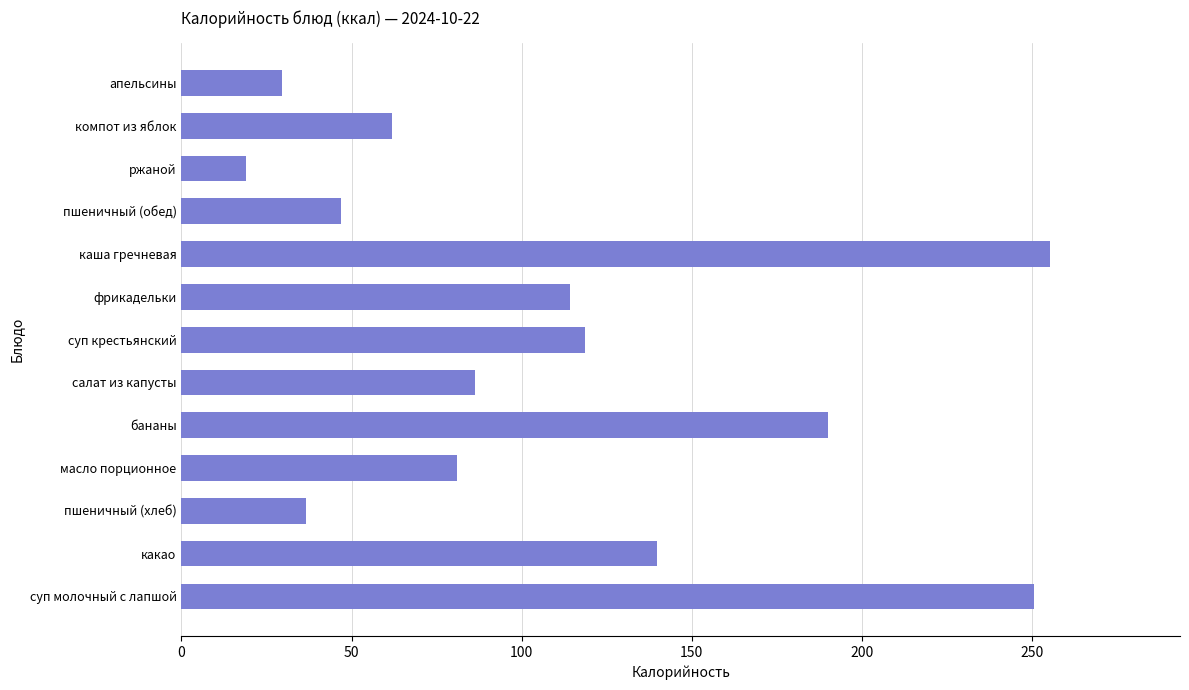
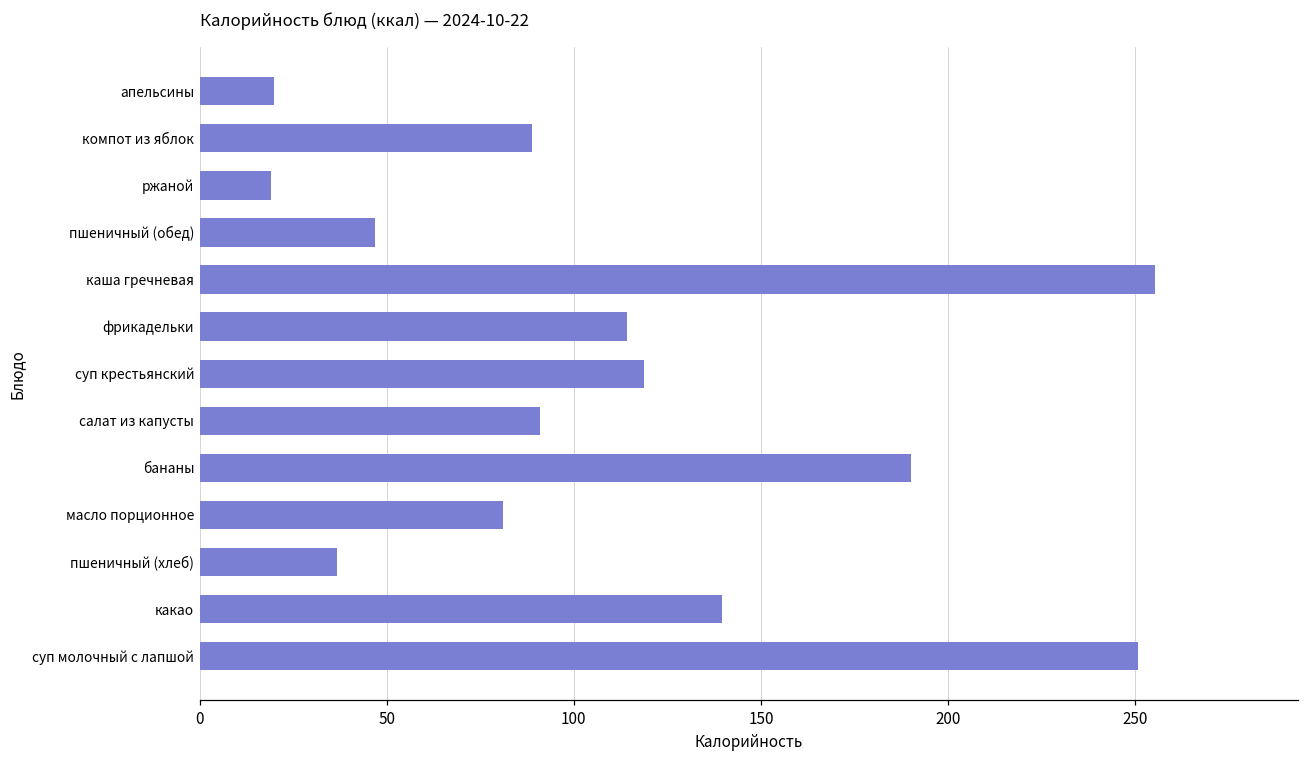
апельсины: 30 -> 20
компот из яблок: 62 -> 89
салат из капусты: 86 -> 91
